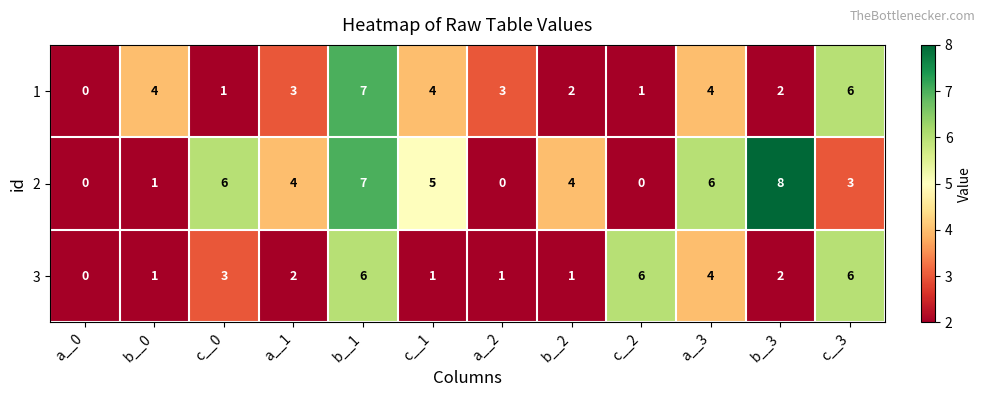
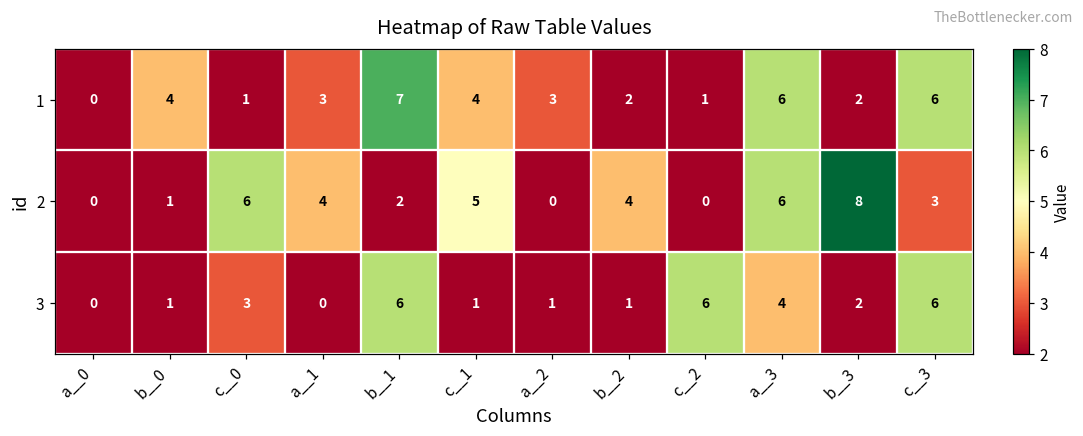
1, a__3: 4 -> 6
2, b__1: 7 -> 2
3, a__1: 2 -> 0
